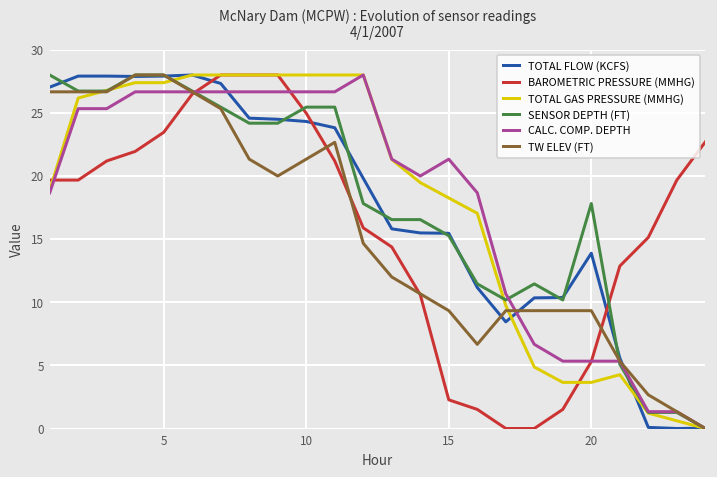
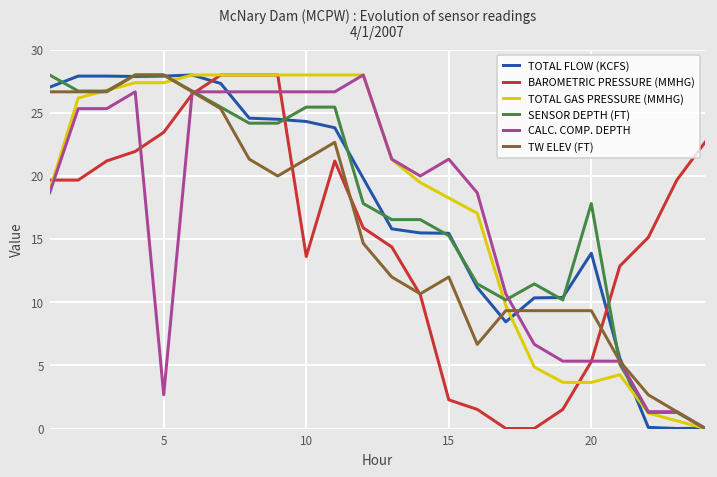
CALC. COMP. DEPTH, 5: 26.7 -> 2.7
BAROMETRIC PRESSURE (MMHG), 10: 25.0 -> 13.6
TW ELEV (FT), 15: 9.3 -> 12.0
